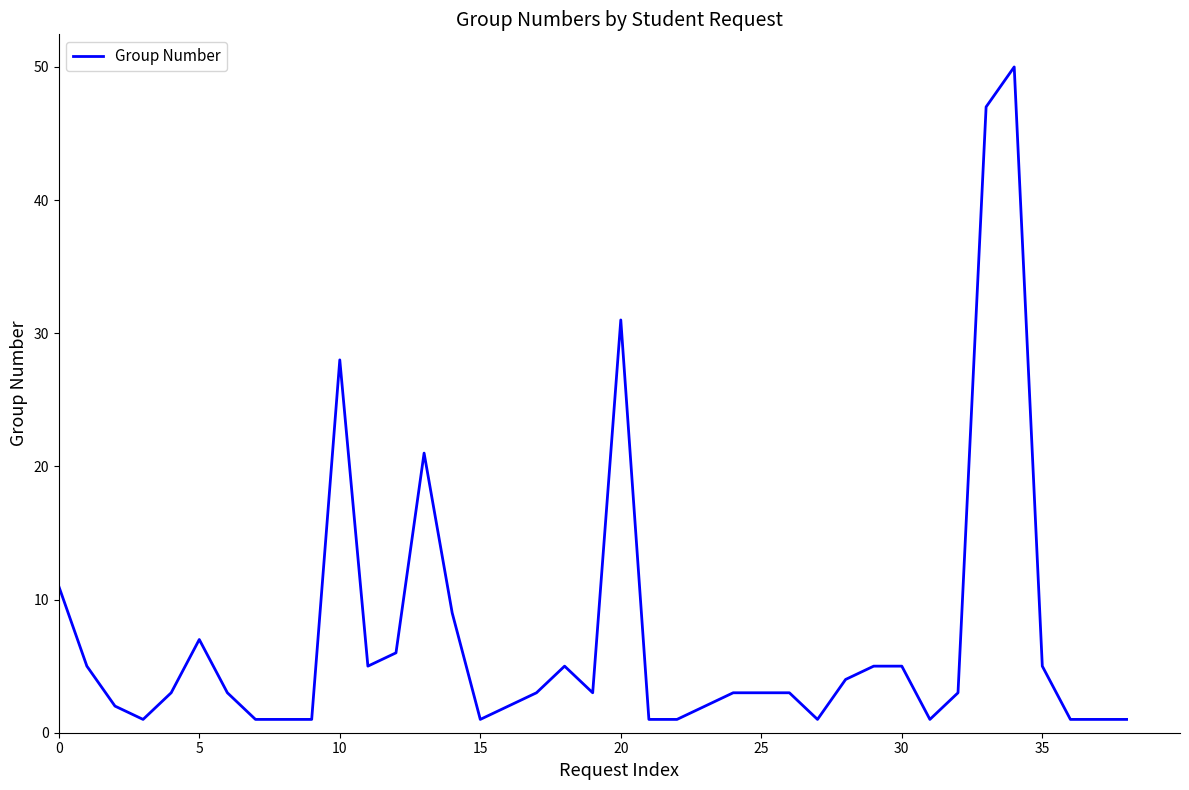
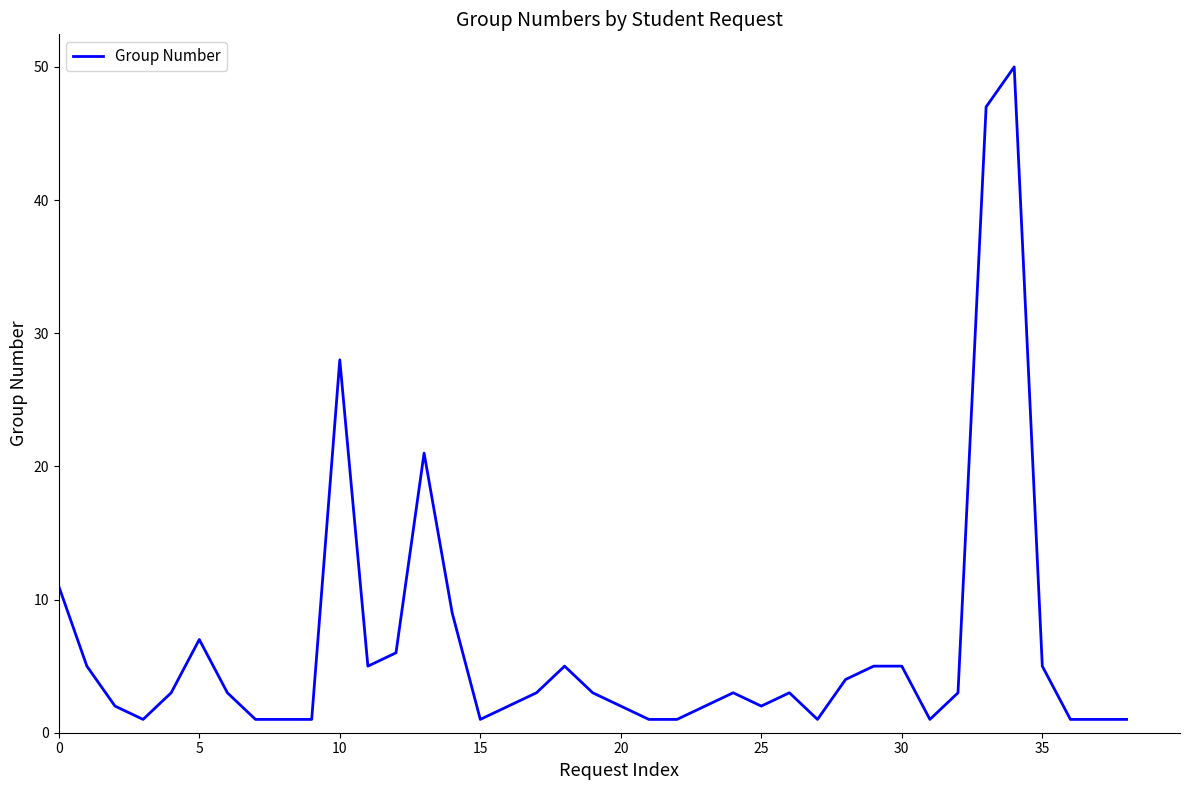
20: 31 -> 2
25: 3 -> 2
